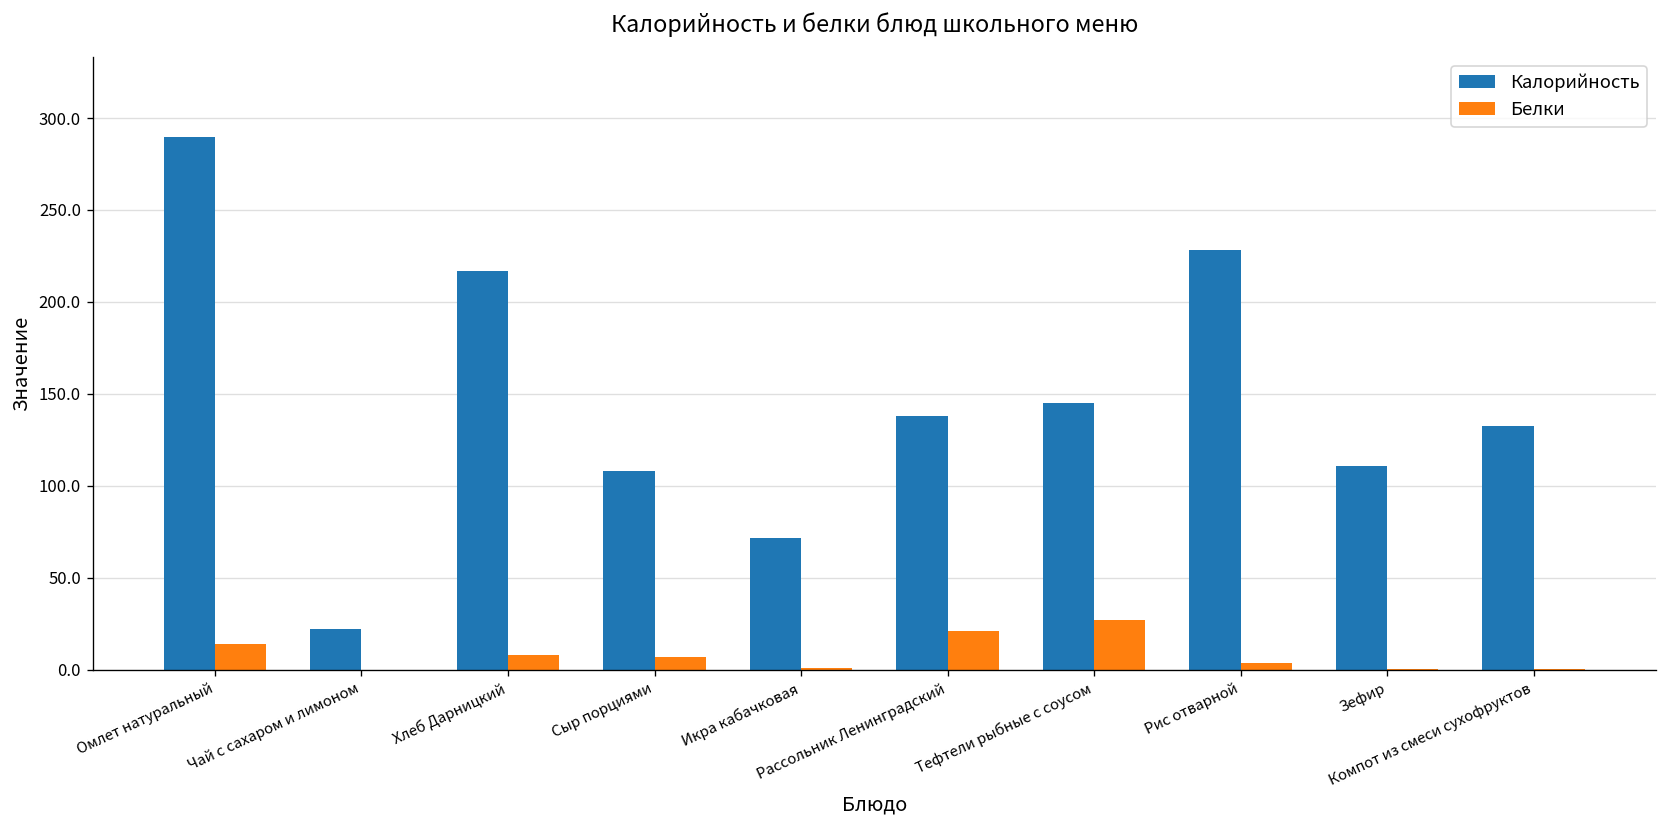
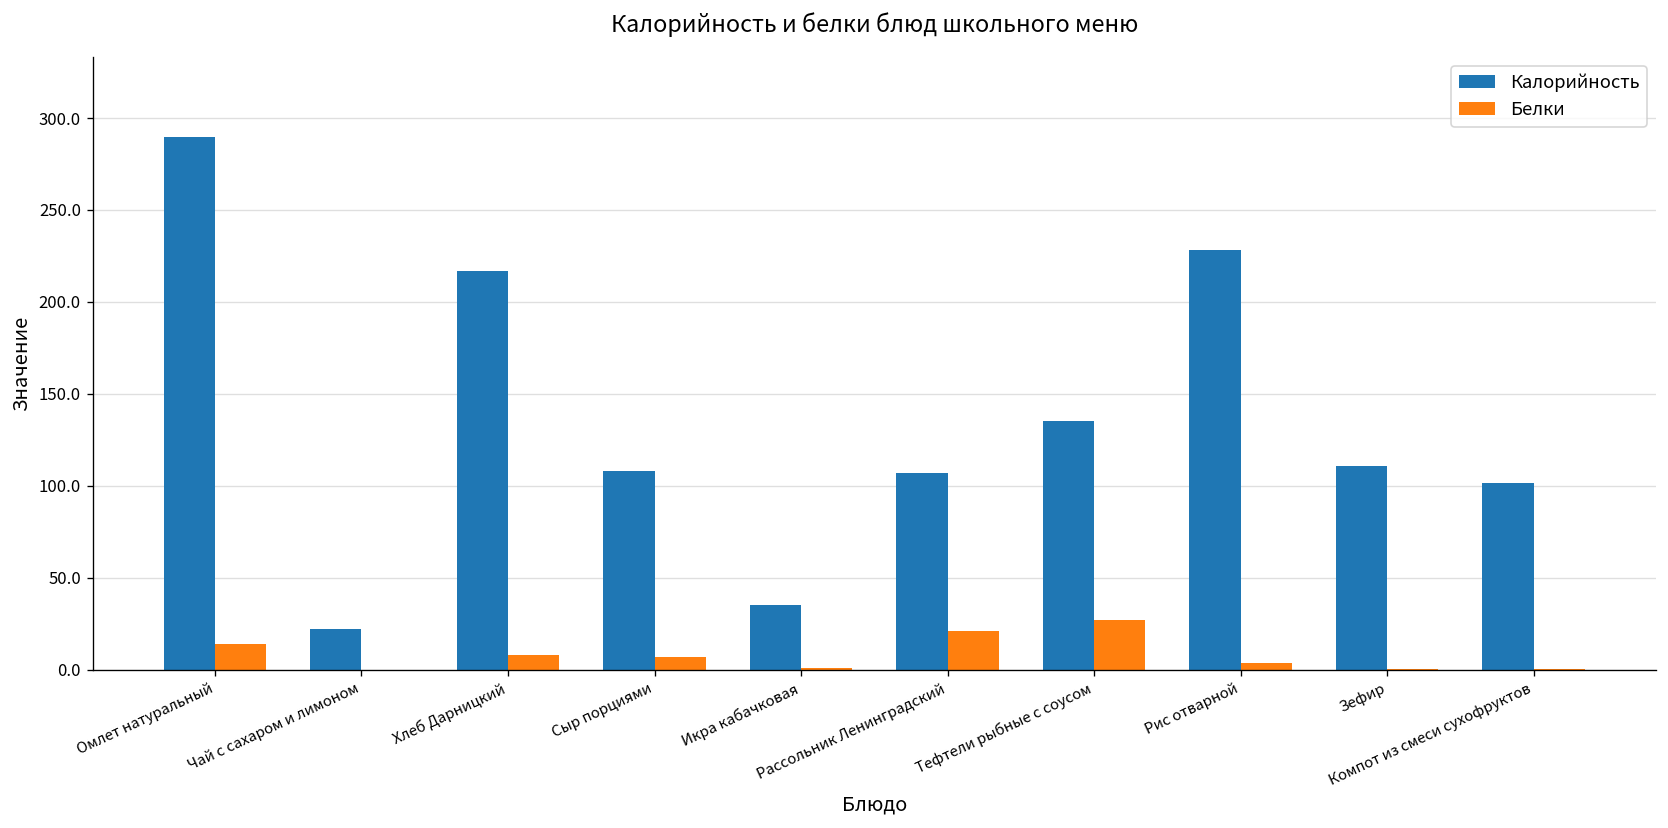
Калорийность, Икра кабачковая: 71 -> 35
Калорийность, Рассольник Ленинградский: 138 -> 107
Калорийность, Тефтели рыбные с соусом: 145 -> 136
Калорийность, Компот из смеси сухофруктов: 133 -> 102
